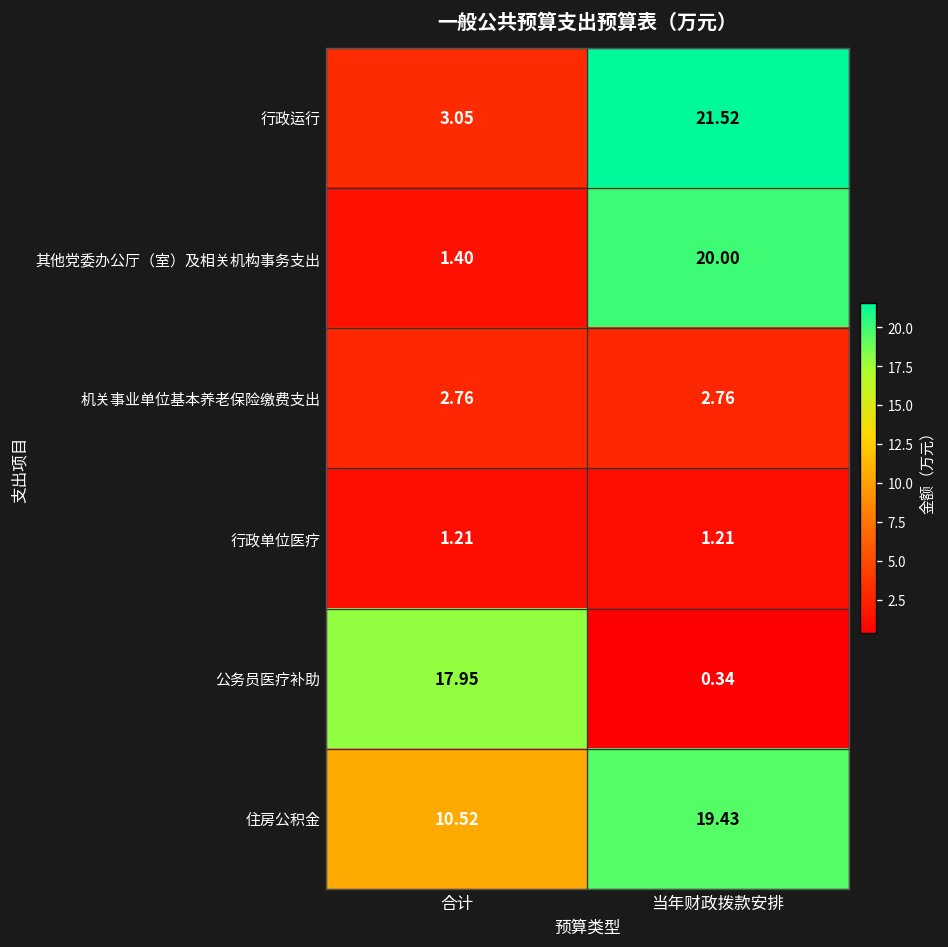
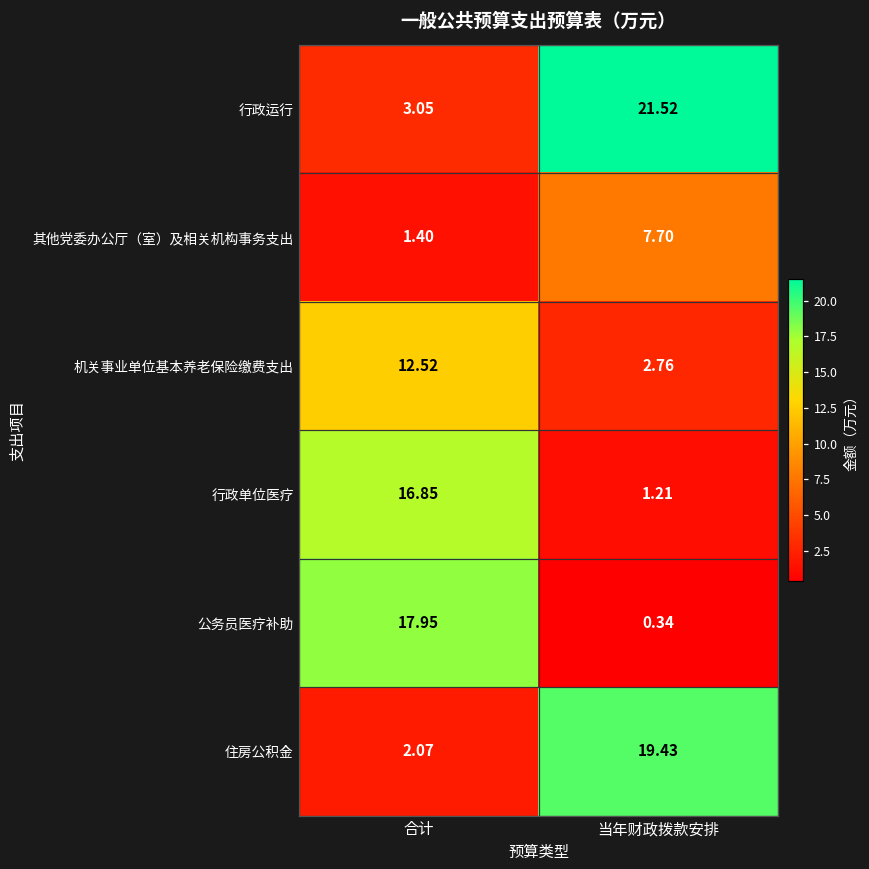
其他党委办公厅（室）及相关机构事务支出, 当年财政拨款安排: 20.00 -> 7.70
机关事业单位基本养老保险缴费支出, 合计: 2.76 -> 12.52
行政单位医疗, 合计: 1.21 -> 16.85
住房公积金, 合计: 10.52 -> 2.07
